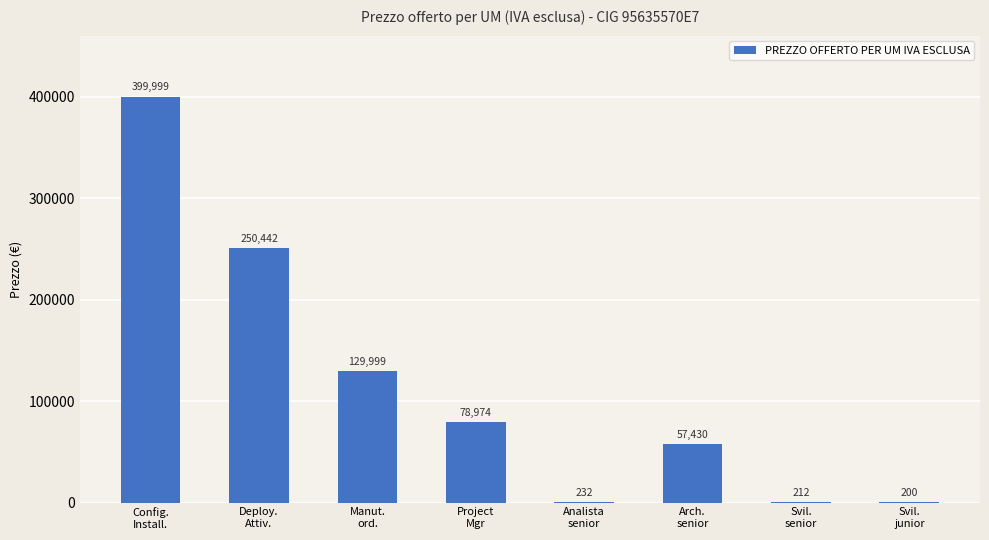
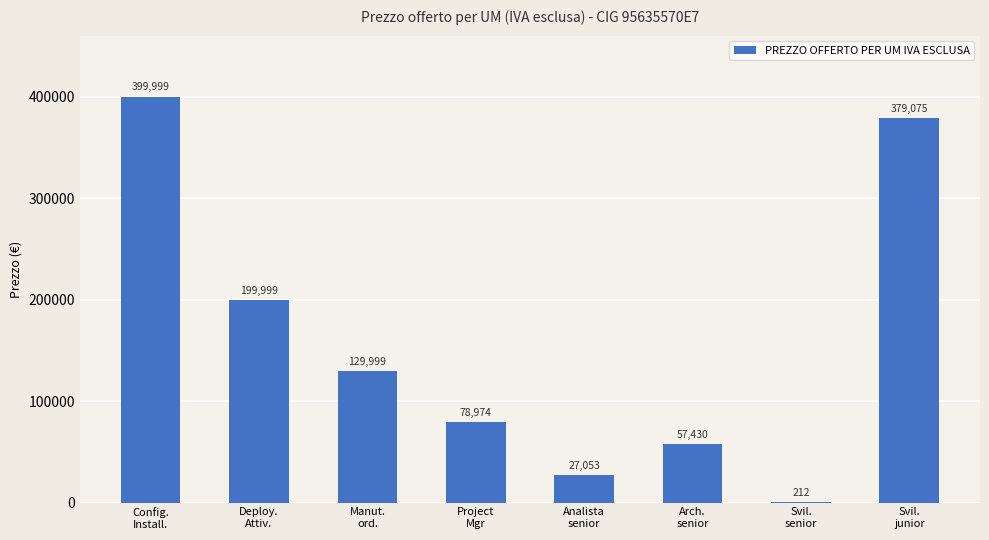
Deploy. Attiv.: 250,442 -> 199,999
Analista senior: 232 -> 27,053
Svil. junior: 200 -> 379,075
